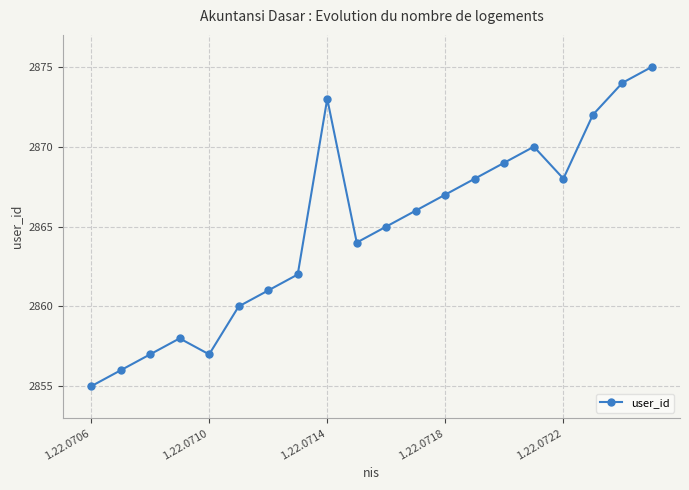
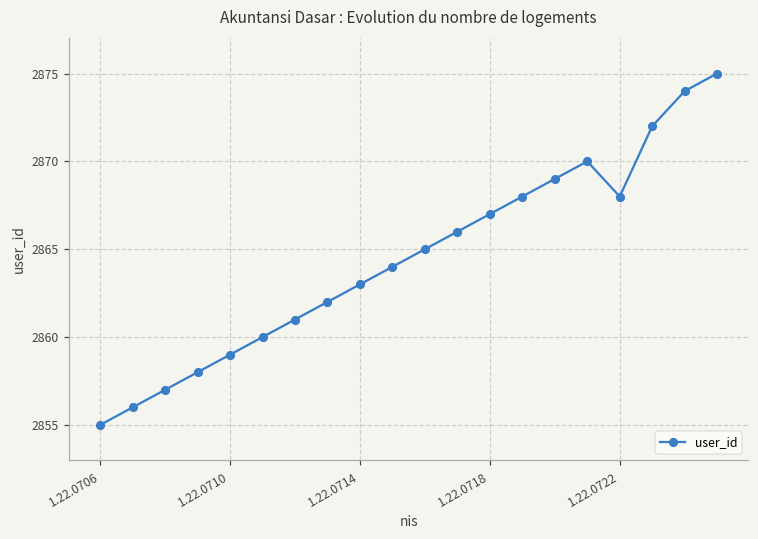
1.22.0710: 2857 -> 2859
1.22.0714: 2873 -> 2863
